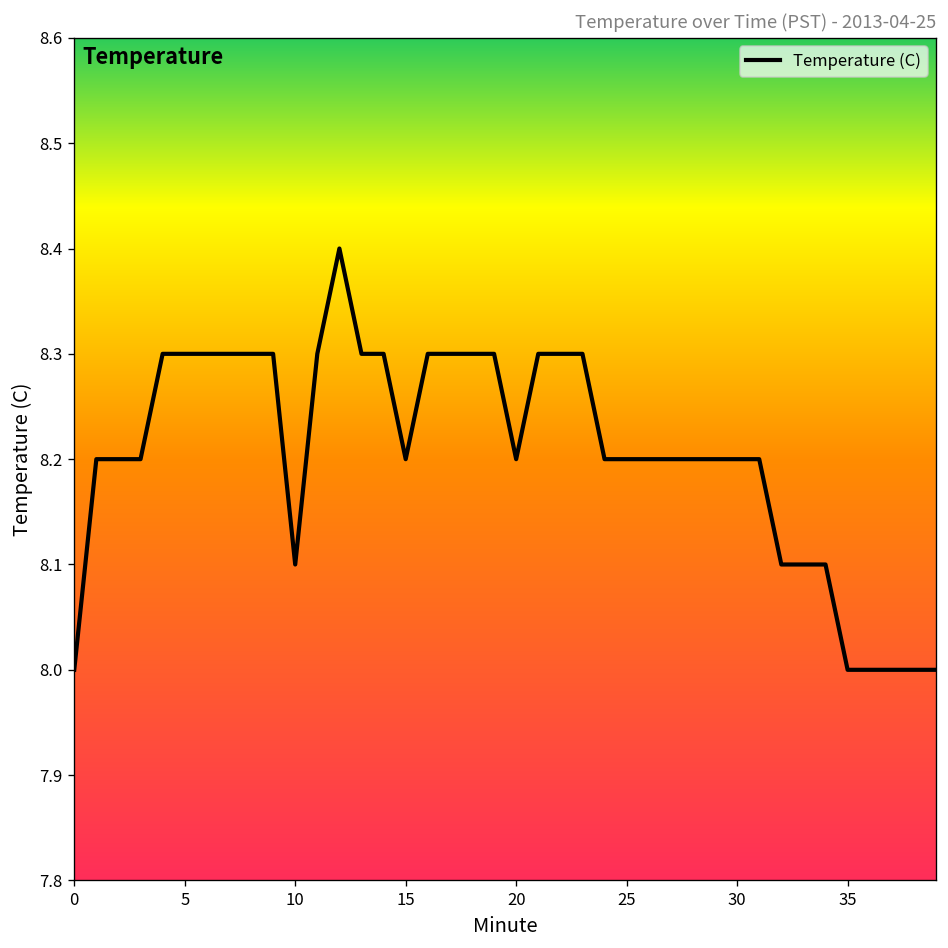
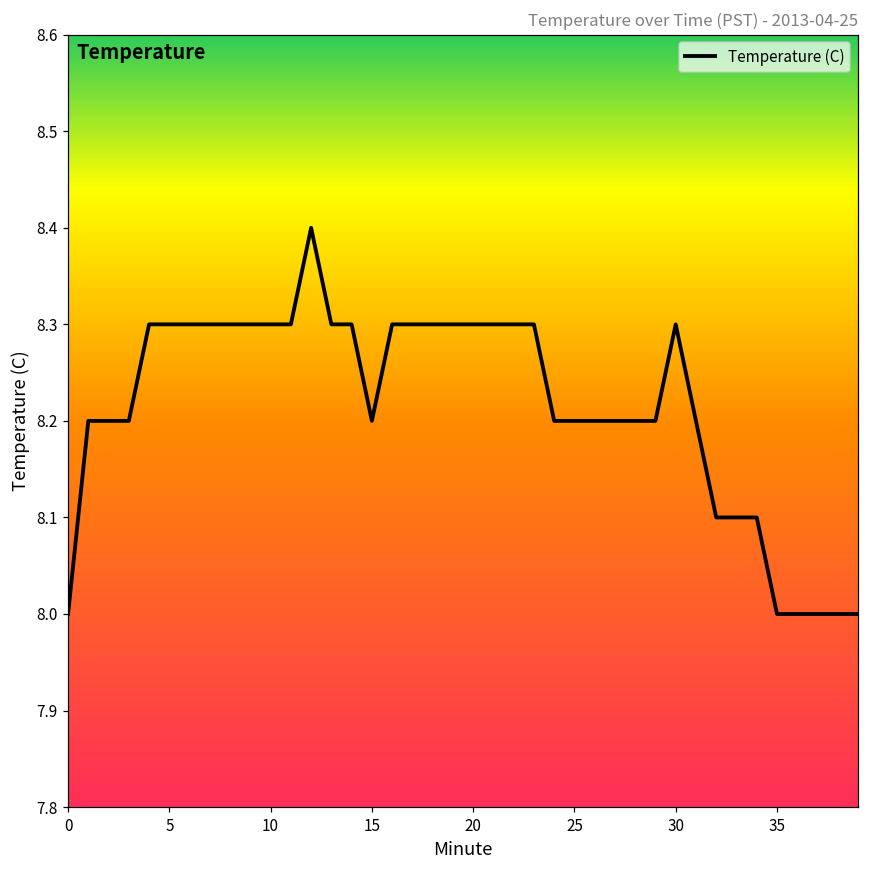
10: 8.1 -> 8.3
20: 8.2 -> 8.3
30: 8.2 -> 8.3
